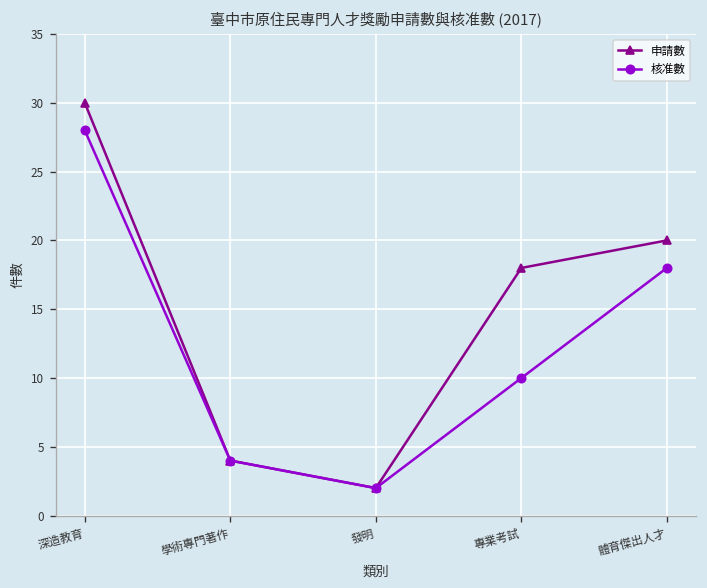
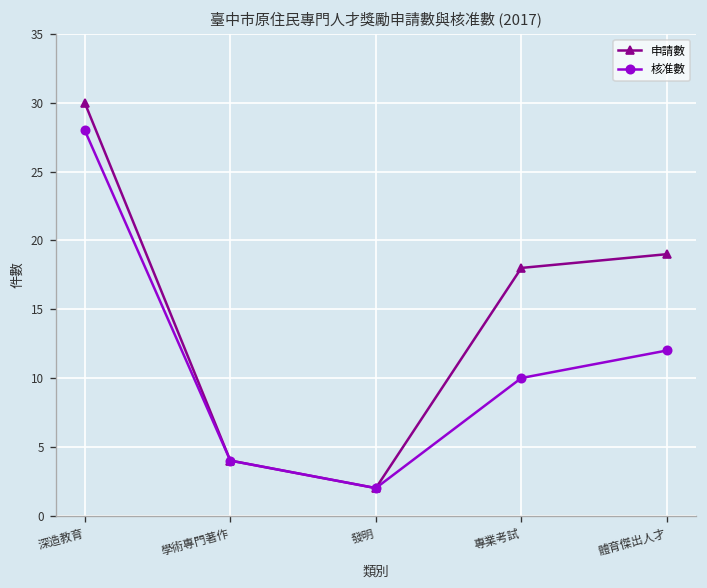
申請數, 體育傑出人才: 20 -> 19
核准數, 體育傑出人才: 18 -> 12
